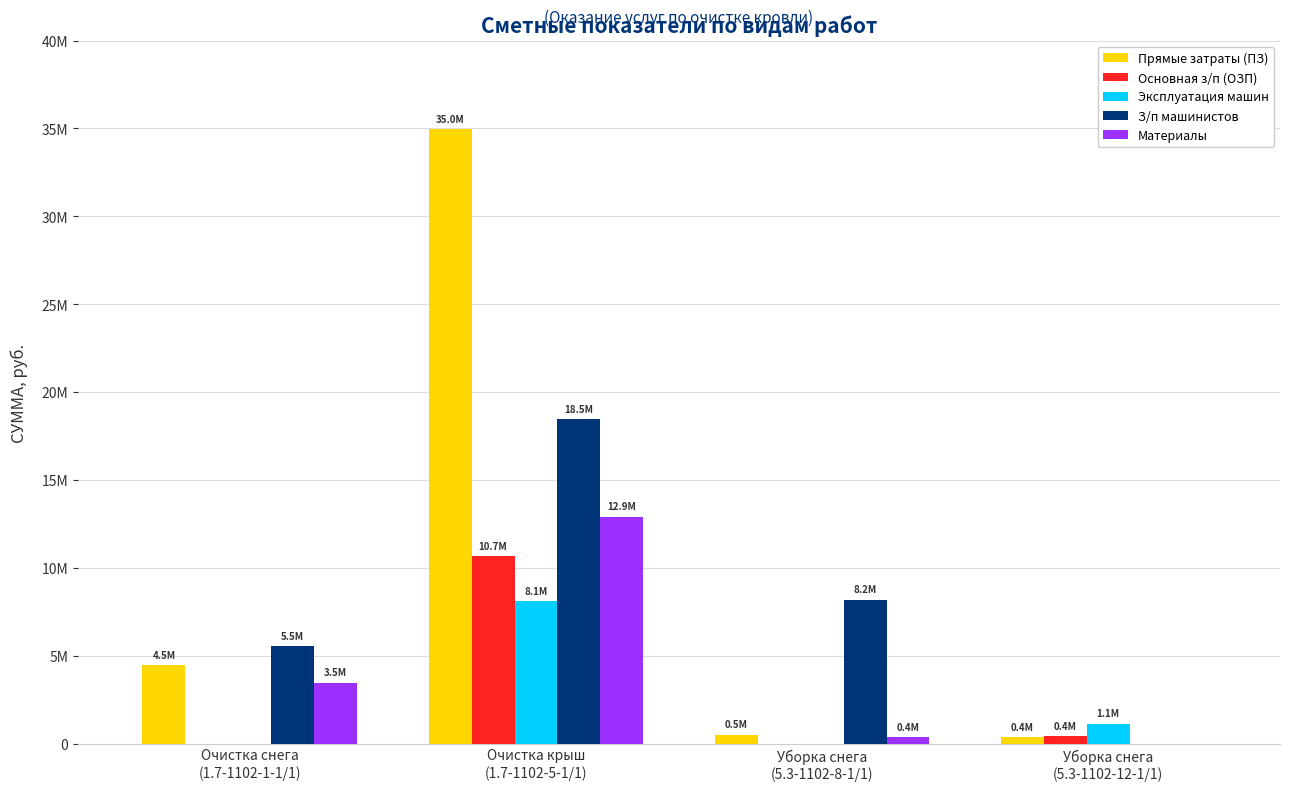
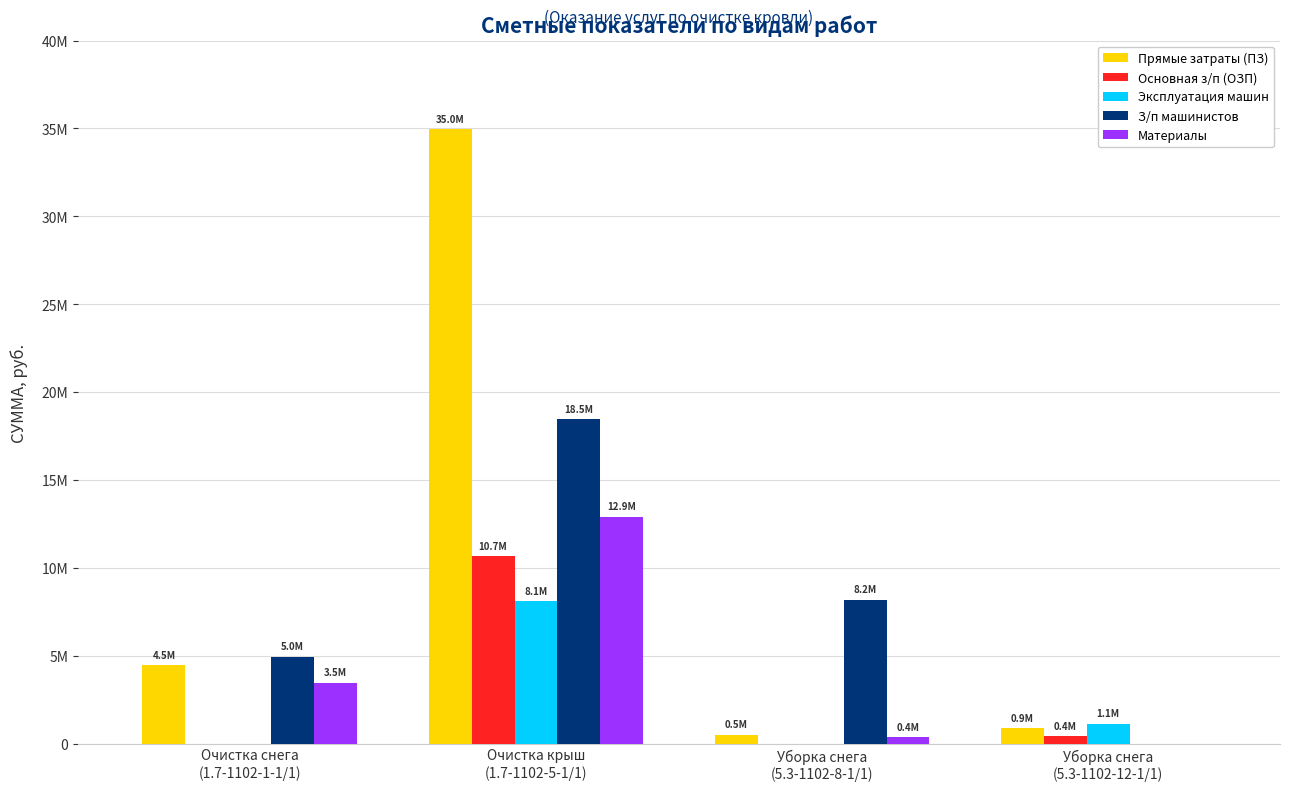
З/п машинистов, Очистка снега (1.7-1102-1-1/1): 5.5M -> 5.0M
Прямые затраты (ПЗ), Уборка снега (5.3-1102-12-1/1): 0.4M -> 0.9M
